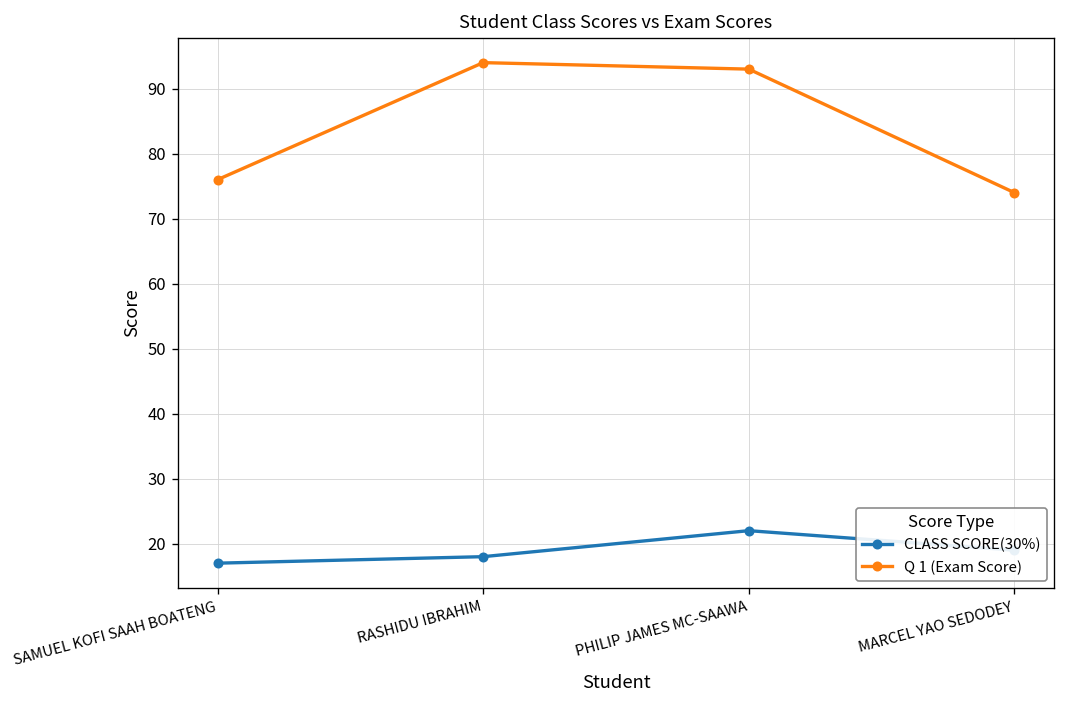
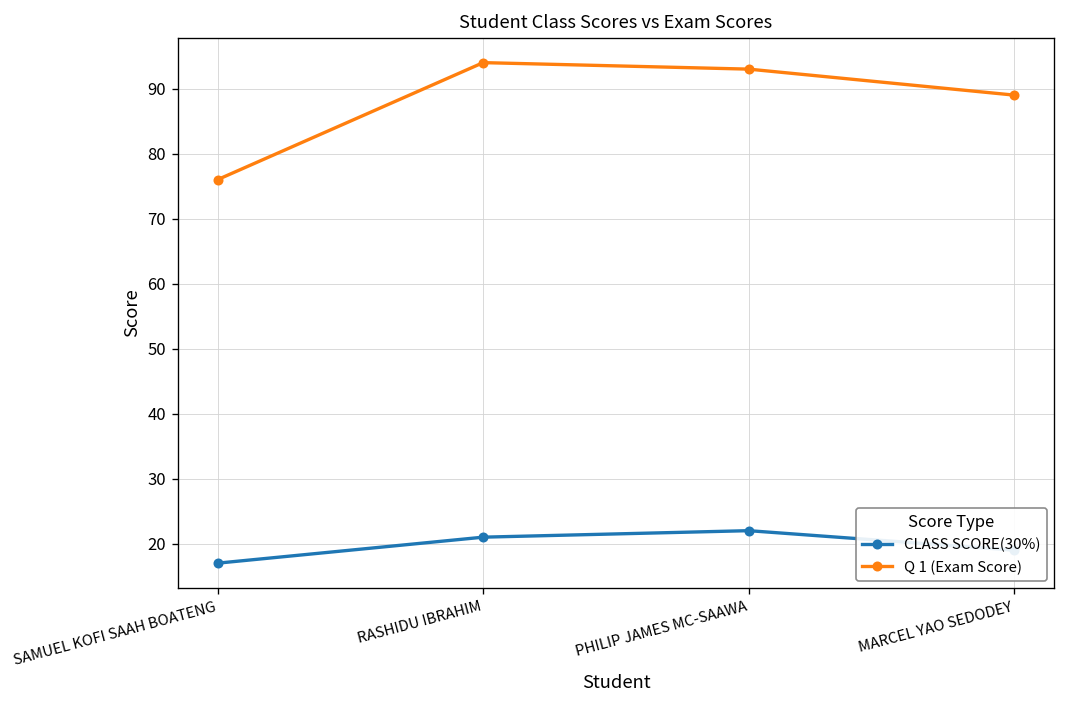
CLASS SCORE(30%), RASHIDU IBRAHIM: 18 -> 21
Q 1 (Exam Score), MARCEL YAO SEDODEY: 74 -> 89
